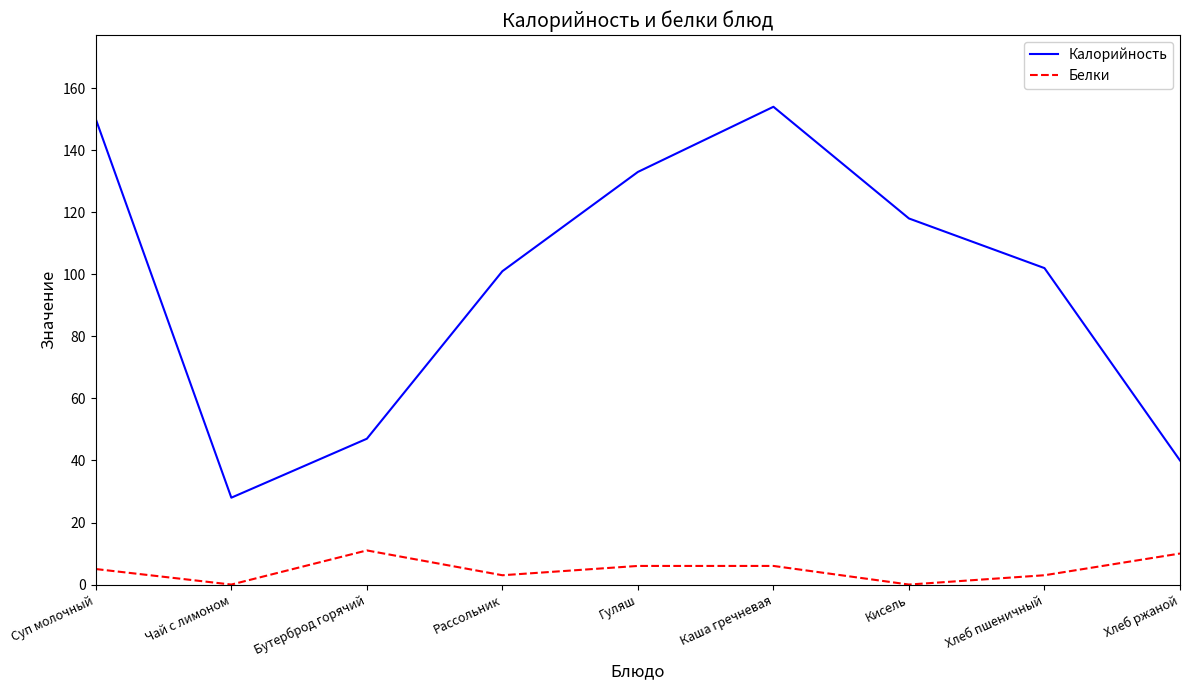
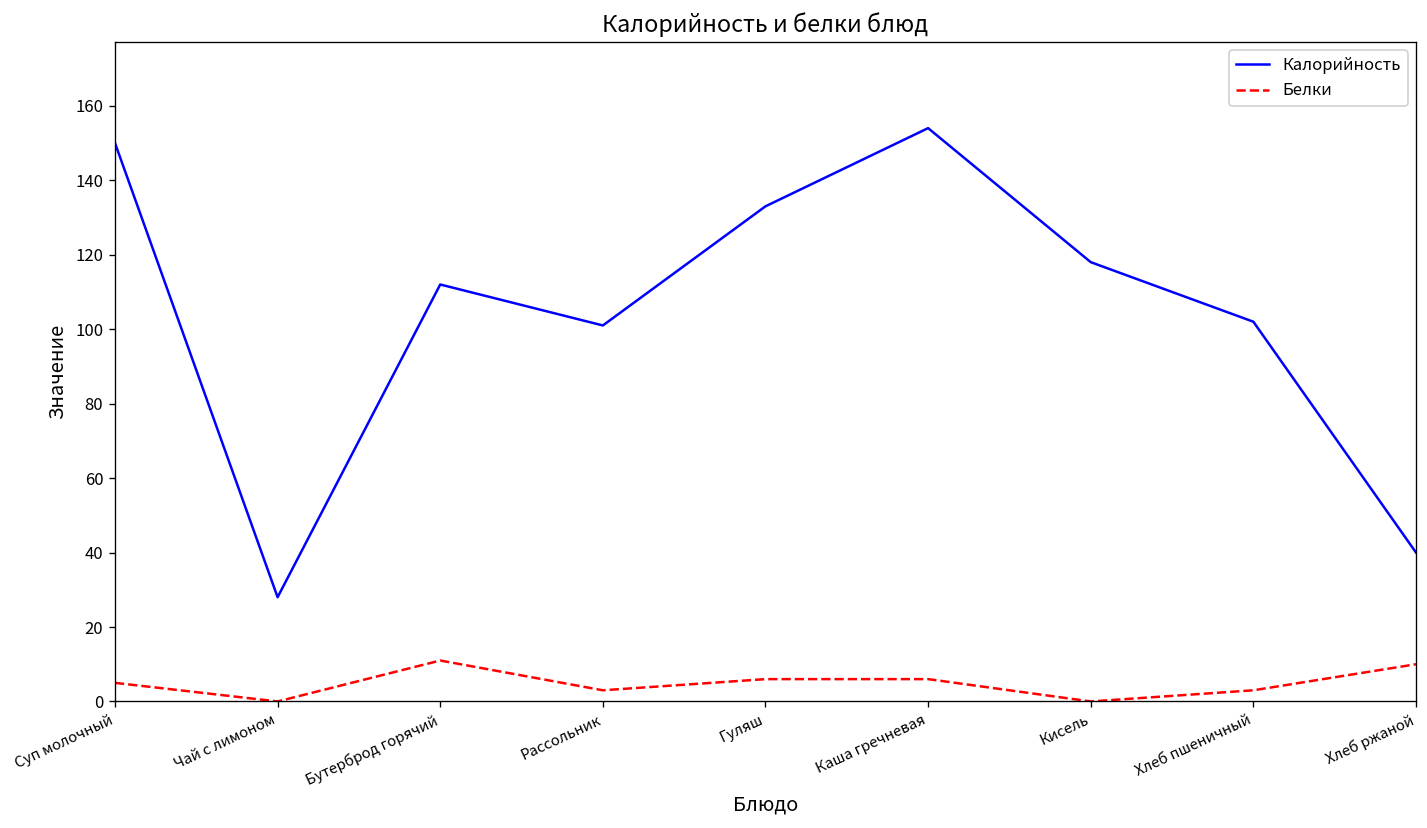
Калорийность, Бутерброд горячий: 47 -> 112
